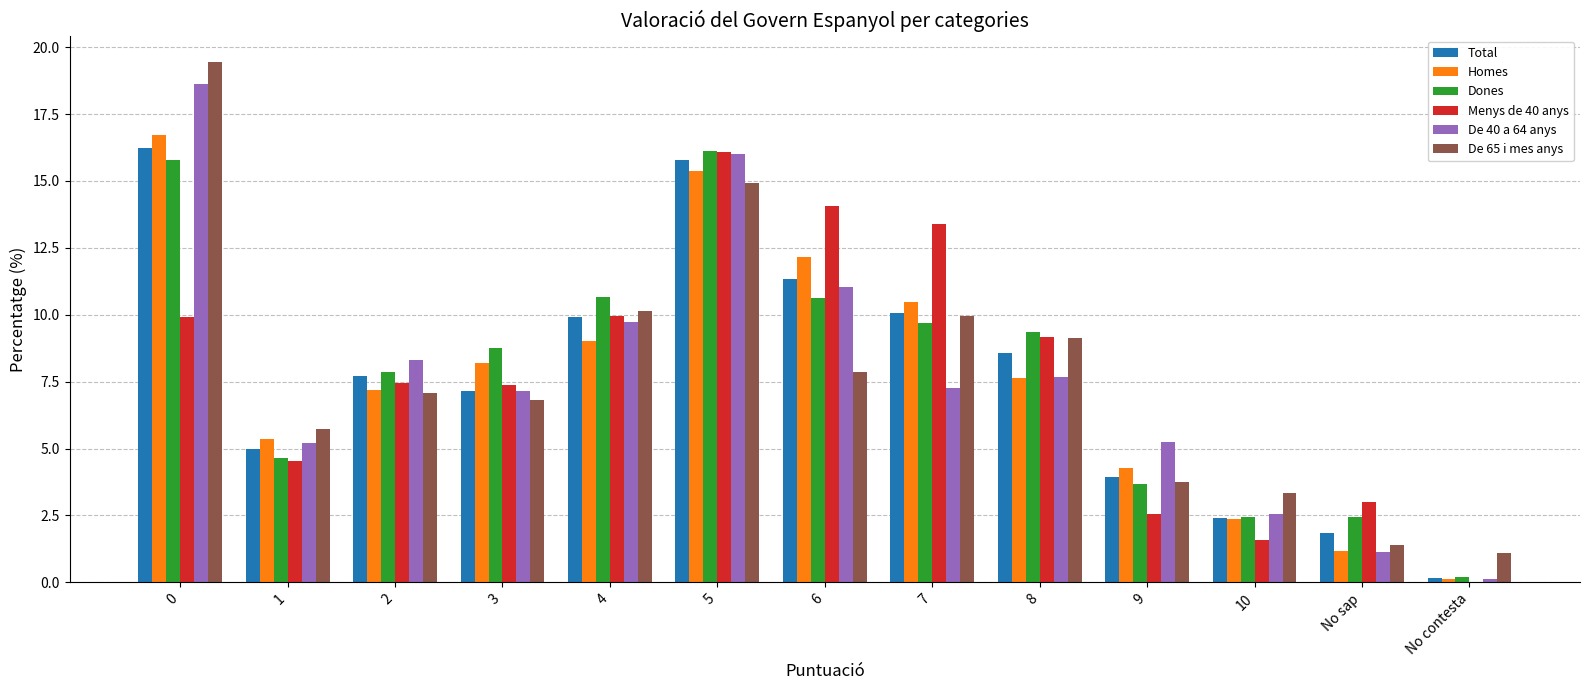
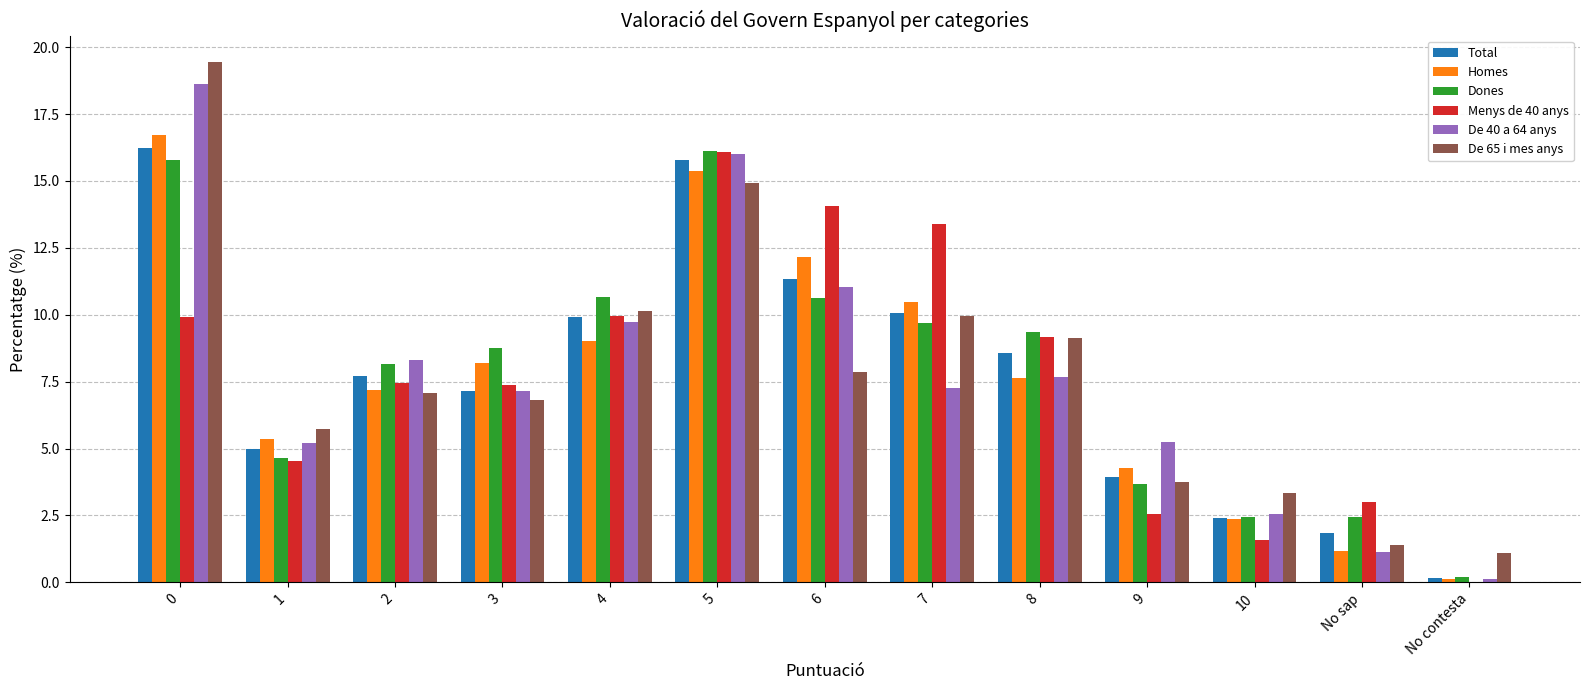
Dones, 2: 7.8 -> 8.2
